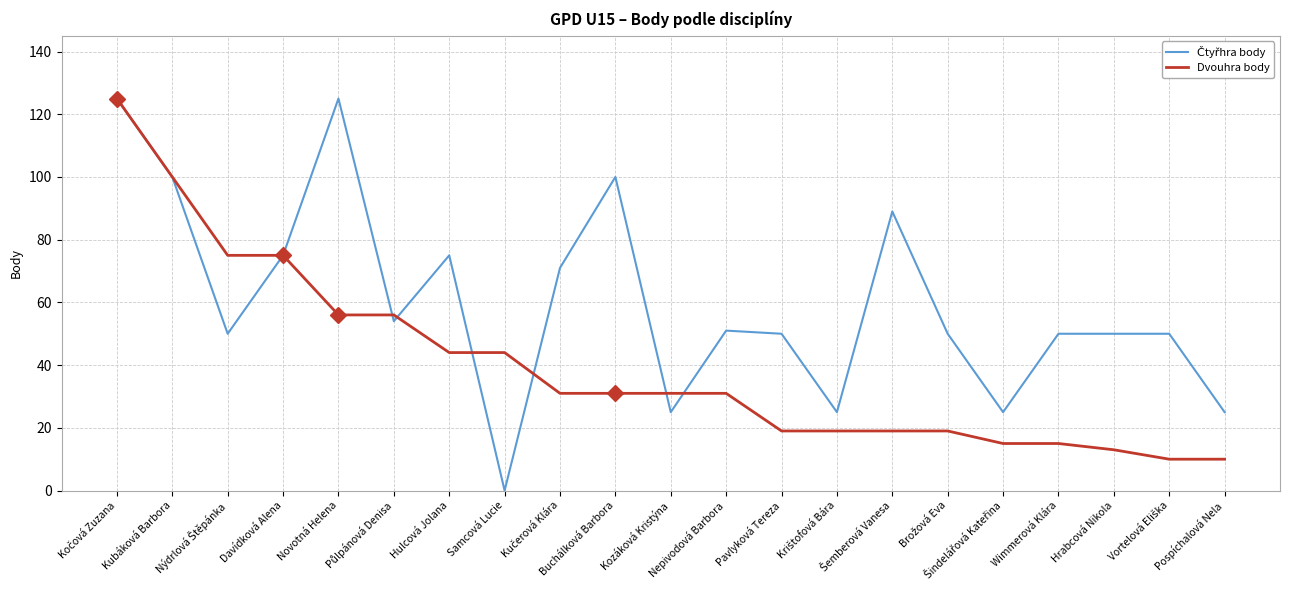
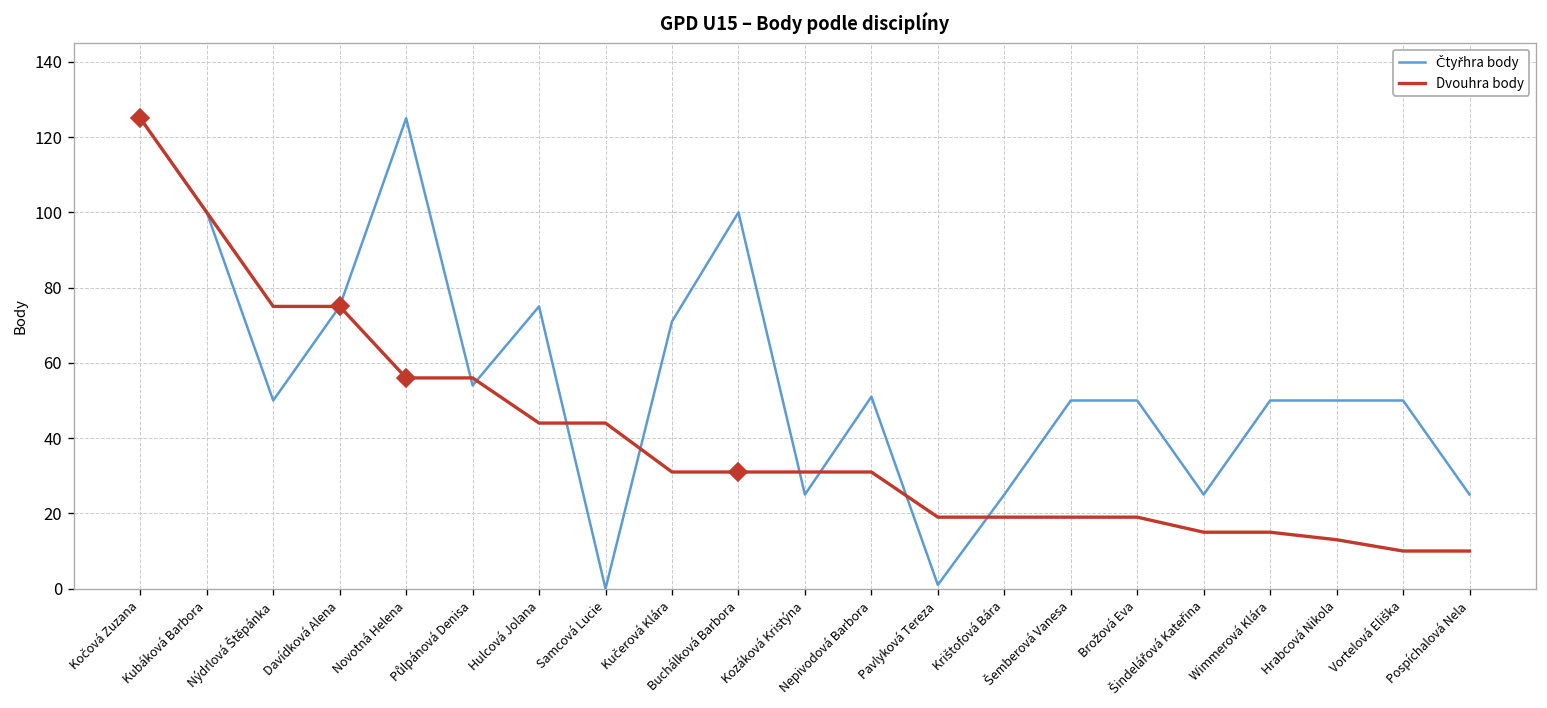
Čtyřhra body, Pavlyková Tereza: 50 -> 1
Čtyřhra body, Šemberová Vanesa: 89 -> 50
